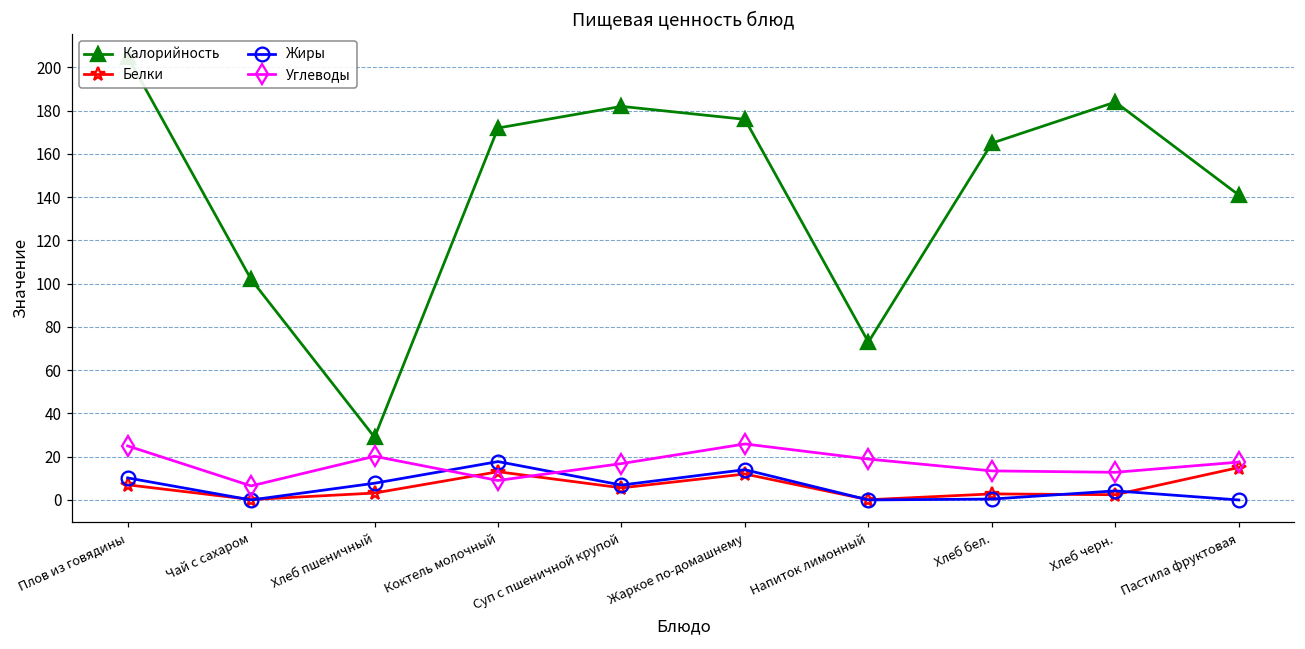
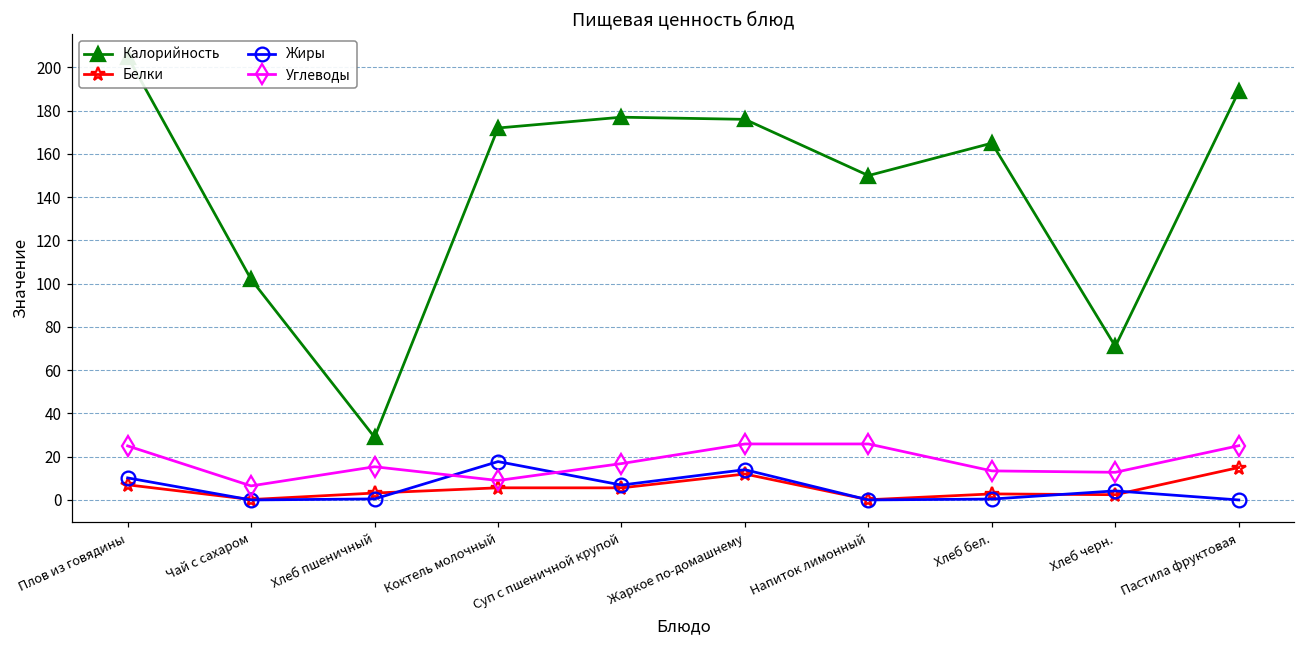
Жиры, Хлеб пшеничный: 8 -> 0
Углеводы, Хлеб пшеничный: 20 -> 15
Белки, Коктель молочный: 13 -> 6
Калорийность, Суп с пшеничной крупой: 182 -> 177
Калорийность, Напиток лимонный: 73 -> 150
Углеводы, Напиток лимонный: 19 -> 26
Калорийность, Хлеб черн.: 184 -> 71
Калорийность, Пастила фруктовая: 141 -> 189
Углеводы, Пастила фруктовая: 18 -> 25
